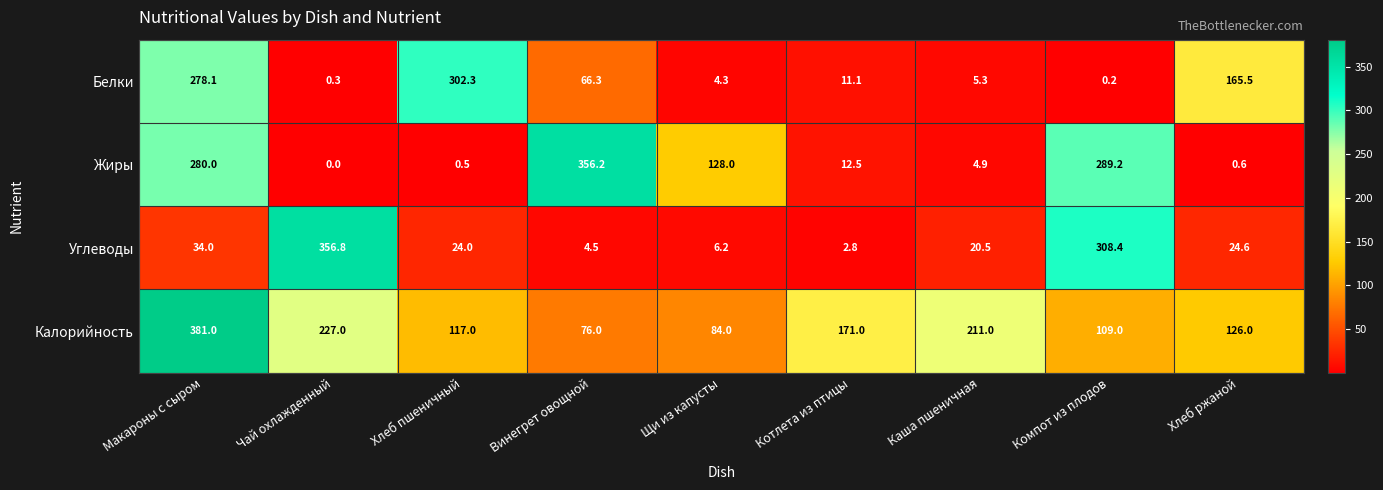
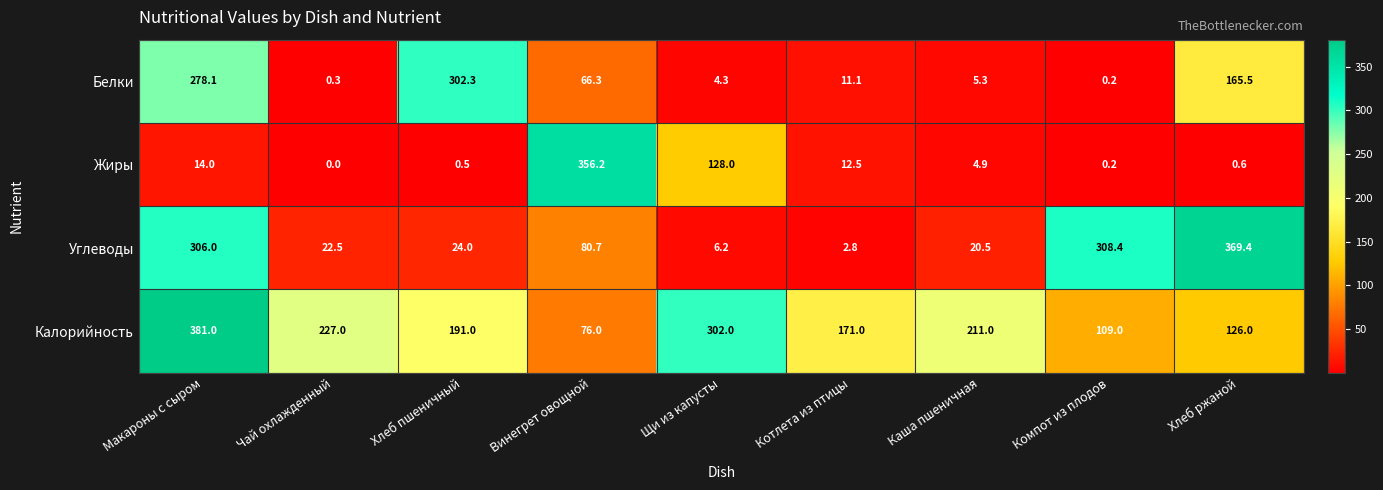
Жиры, Макароны с сыром: 280.0 -> 14.0
Жиры, Компот из плодов: 289.2 -> 0.2
Углеводы, Макароны с сыром: 34.0 -> 306.0
Углеводы, Чай охлажденный: 356.8 -> 22.5
Углеводы, Винегрет овощной: 4.5 -> 80.7
Углеводы, Хлеб ржаной: 24.6 -> 369.4
Калорийность, Хлеб пшеничный: 117.0 -> 191.0
Калорийность, Щи из капусты: 84.0 -> 302.0
